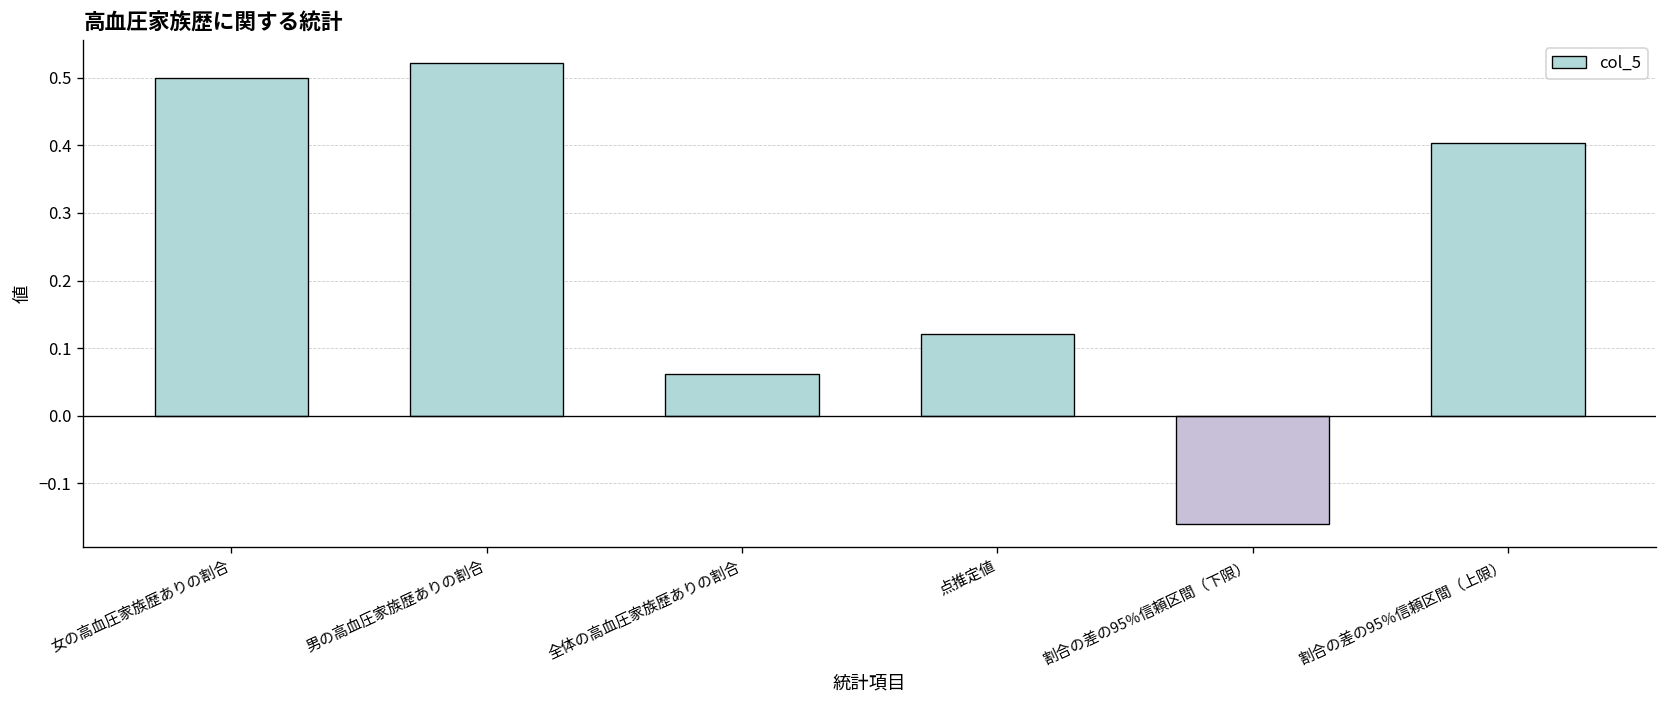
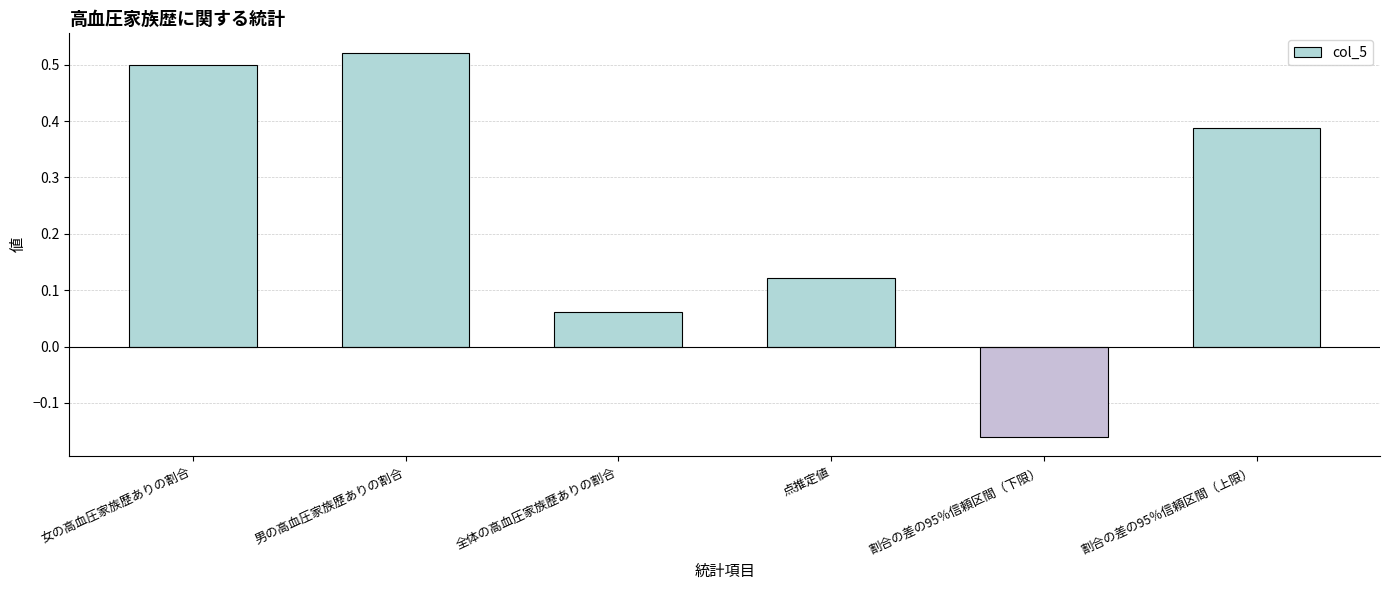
割合の差の95％信頼区間（上限）: 0.40 -> 0.39
